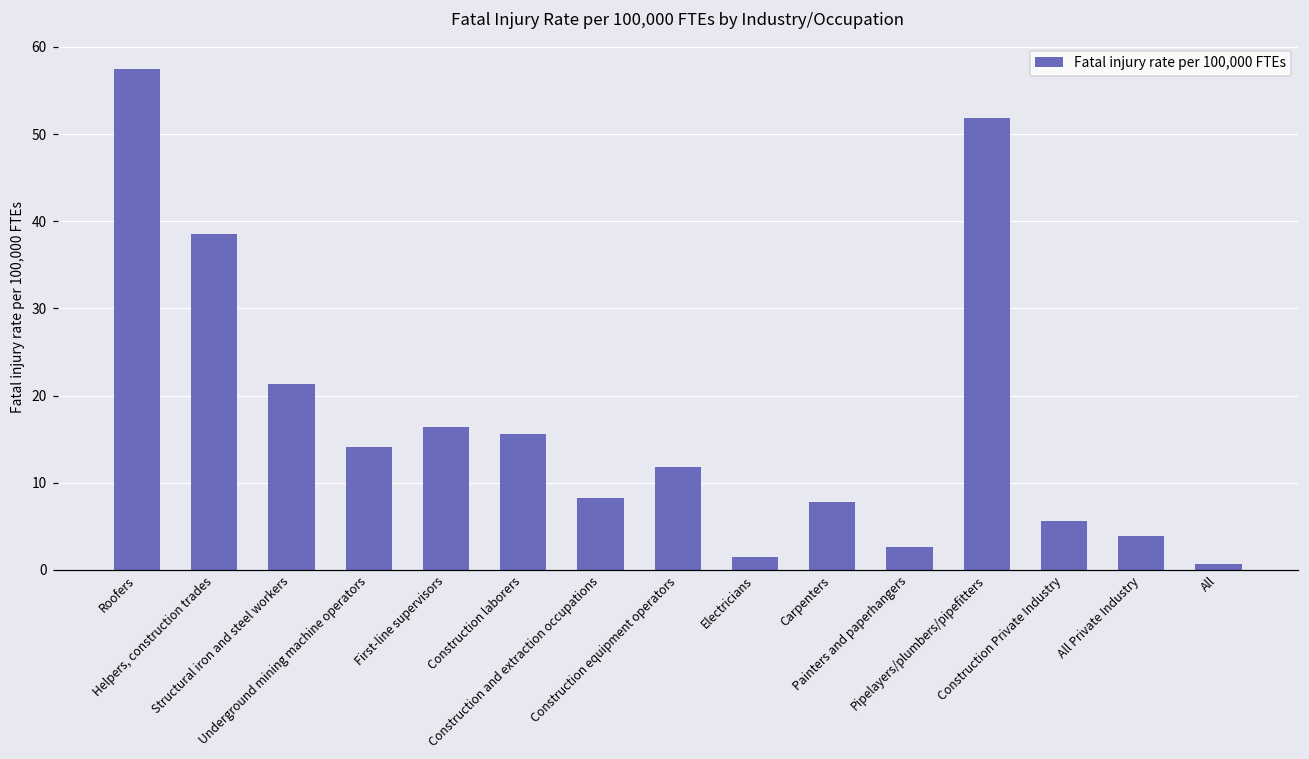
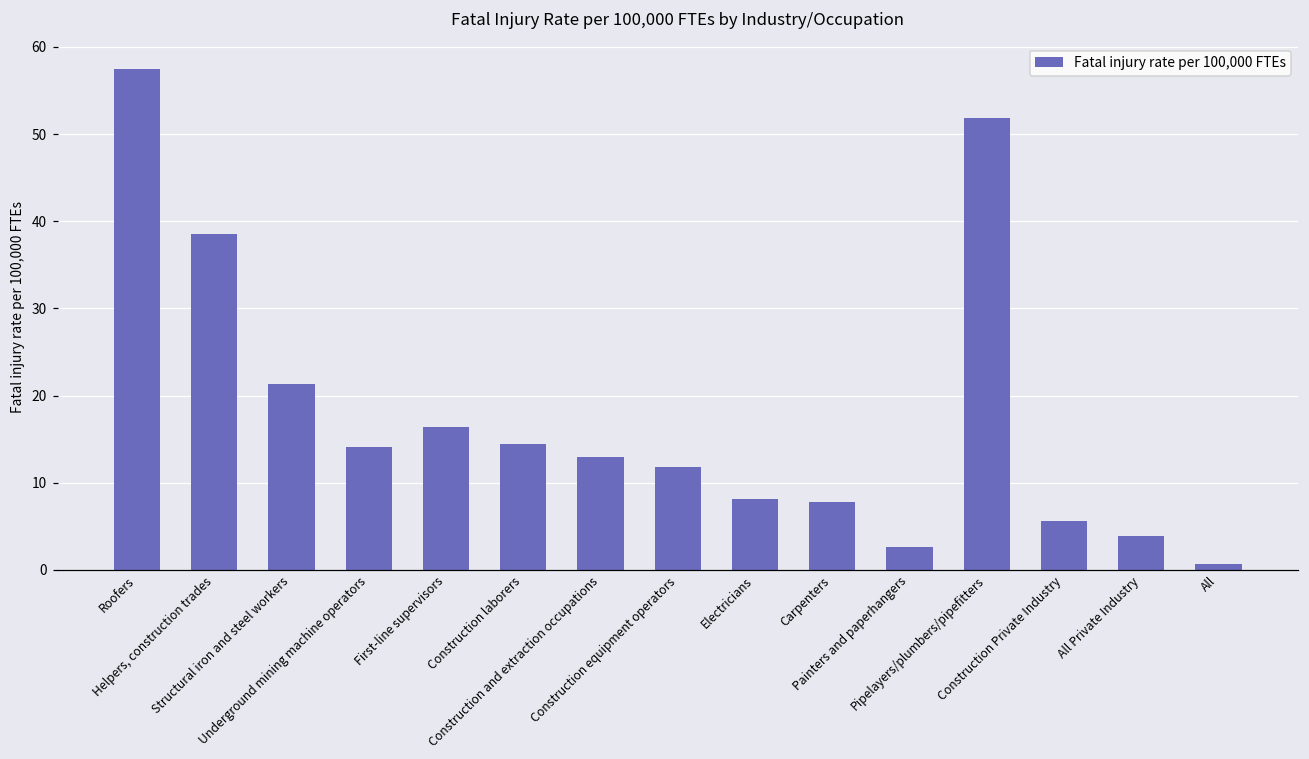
Construction laborers: 16 -> 14
Construction and extraction occupations: 8 -> 13
Electricians: 2 -> 8
